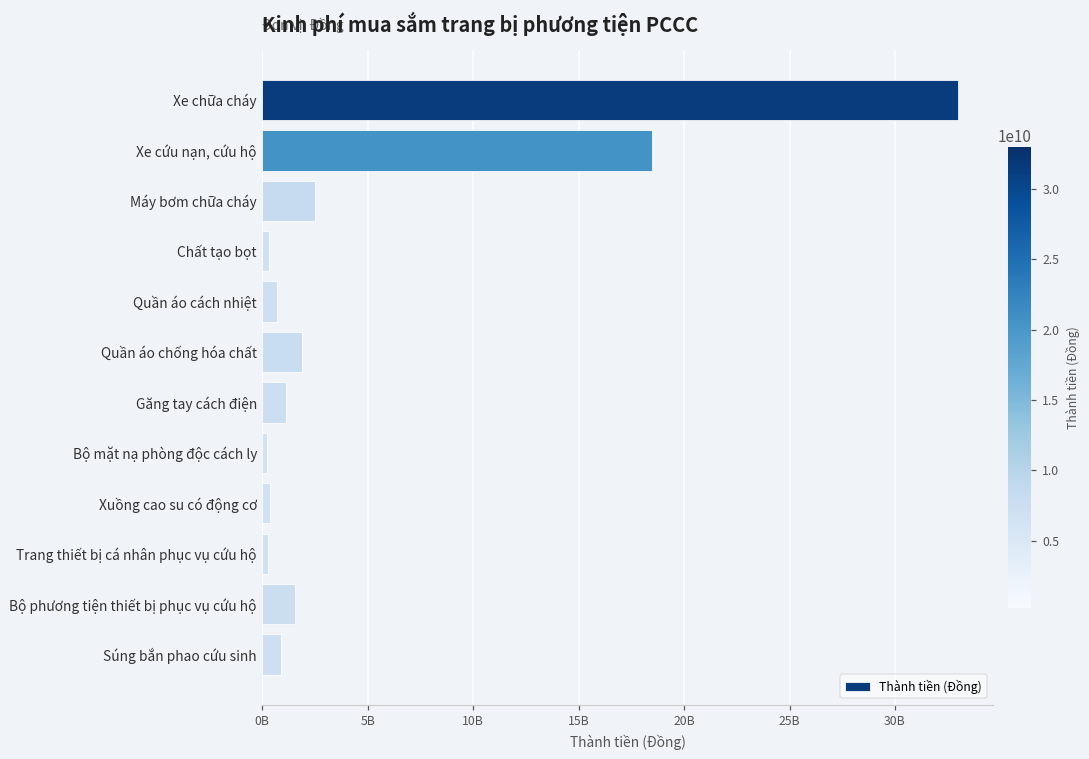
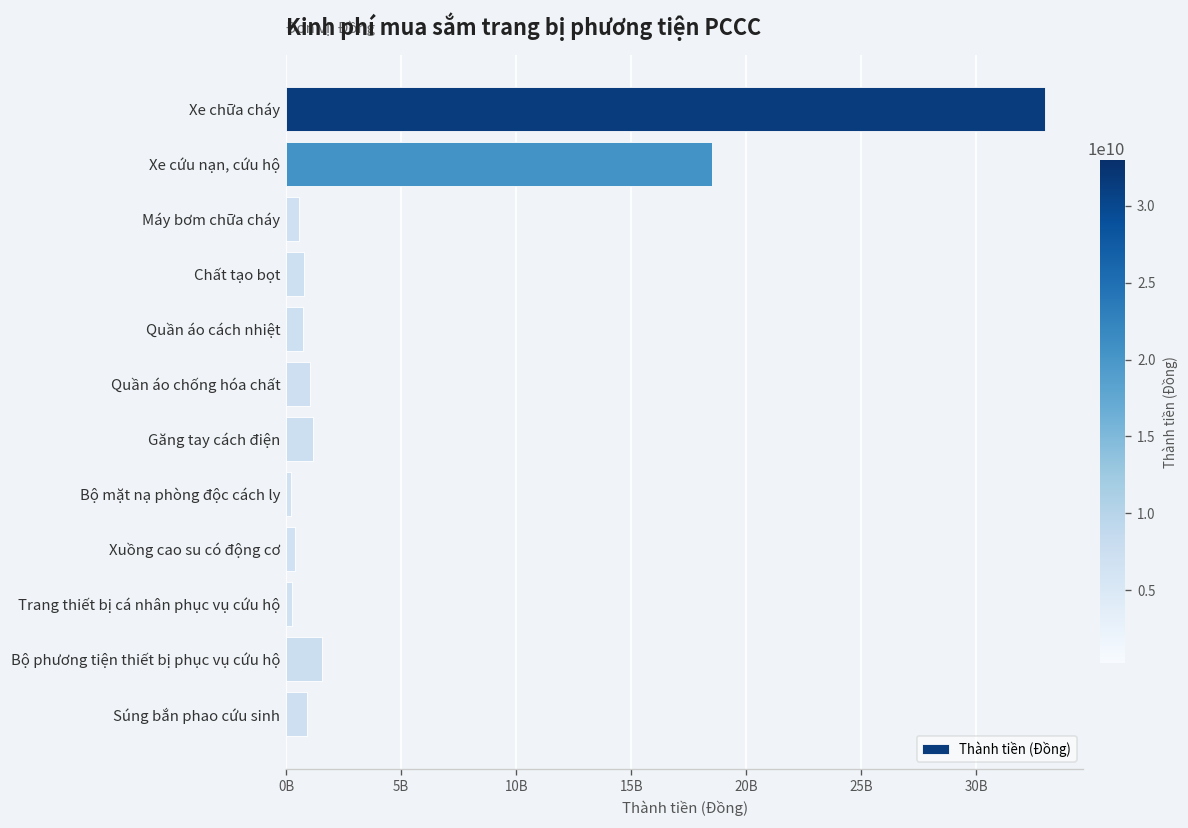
Máy bơm chữa cháy: 2500000000 -> 600000000
Chất tạo bọt: 300000000 -> 800000000
Quần áo chống hóa chất: 1900000000 -> 1000000000
